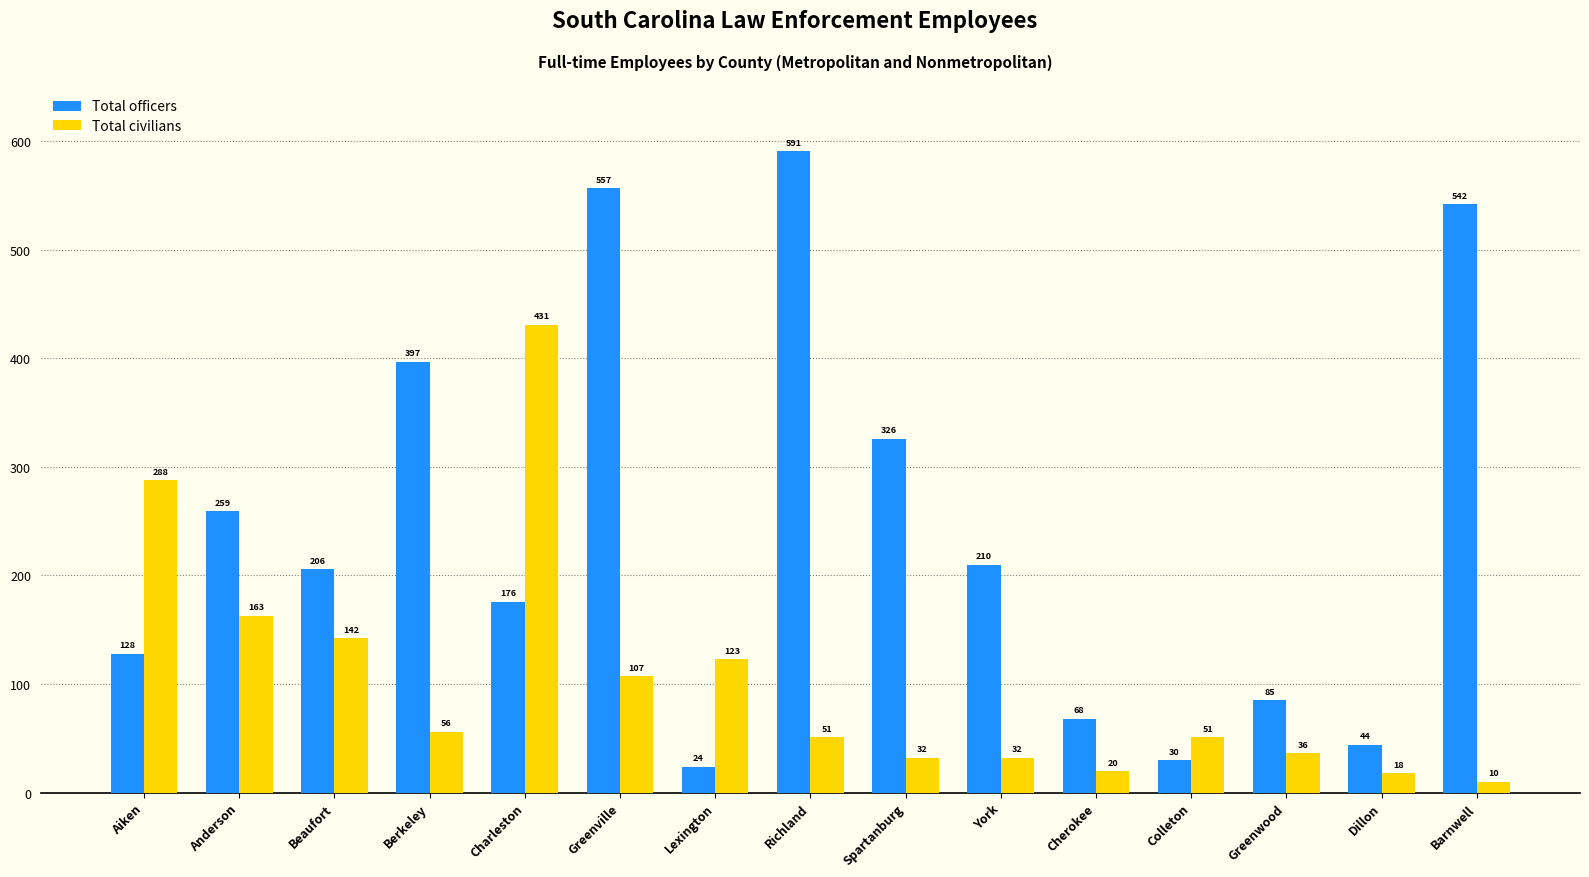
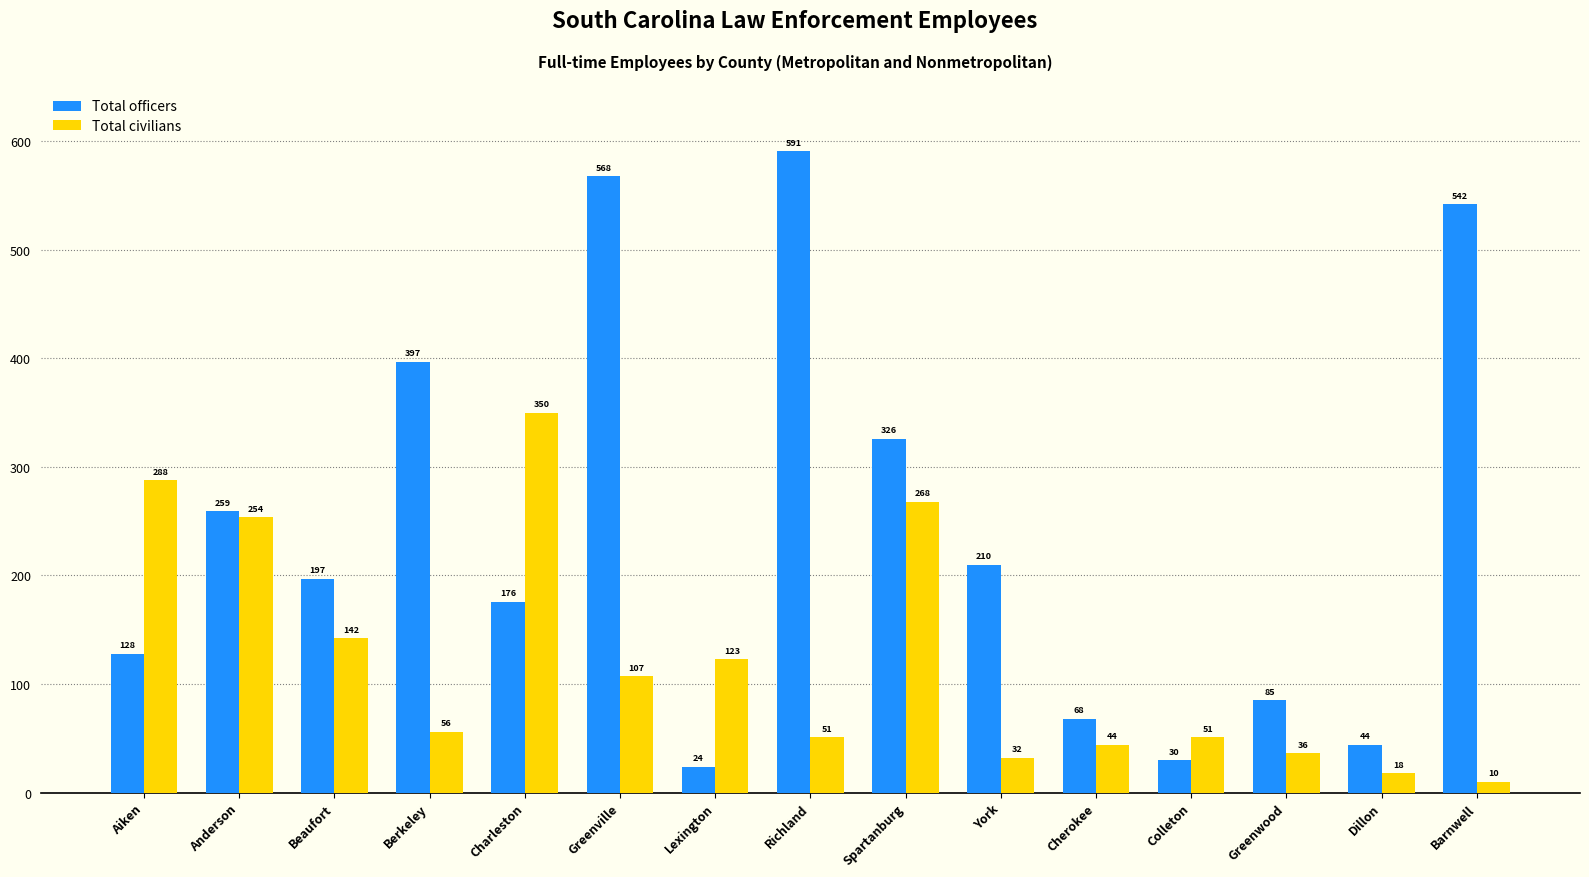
Total civilians, Anderson: 163 -> 254
Total officers, Beaufort: 206 -> 197
Total civilians, Charleston: 431 -> 350
Total officers, Greenville: 557 -> 568
Total civilians, Spartanburg: 32 -> 268
Total civilians, Cherokee: 20 -> 44
